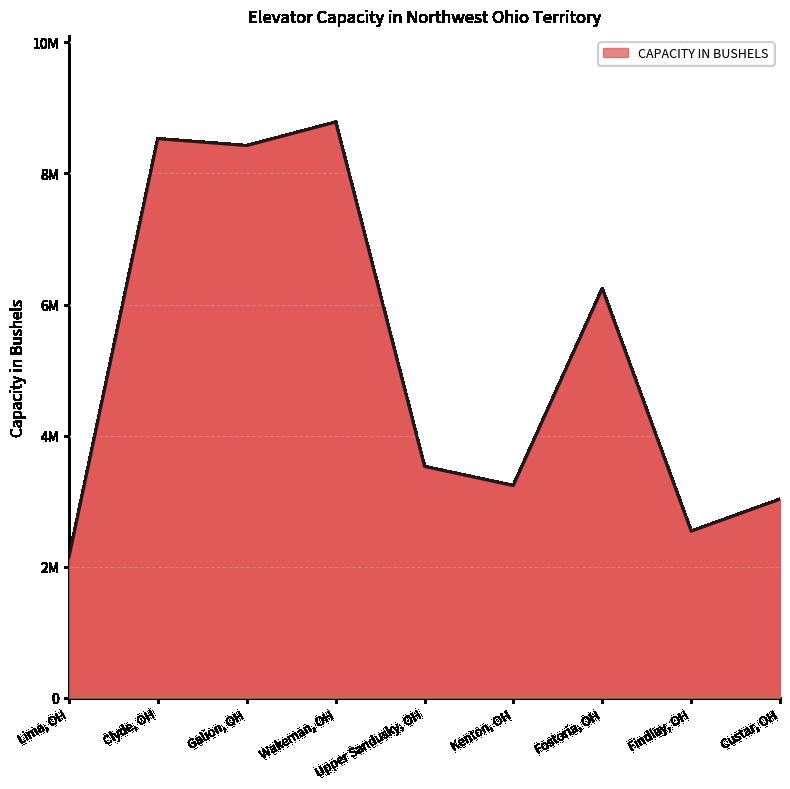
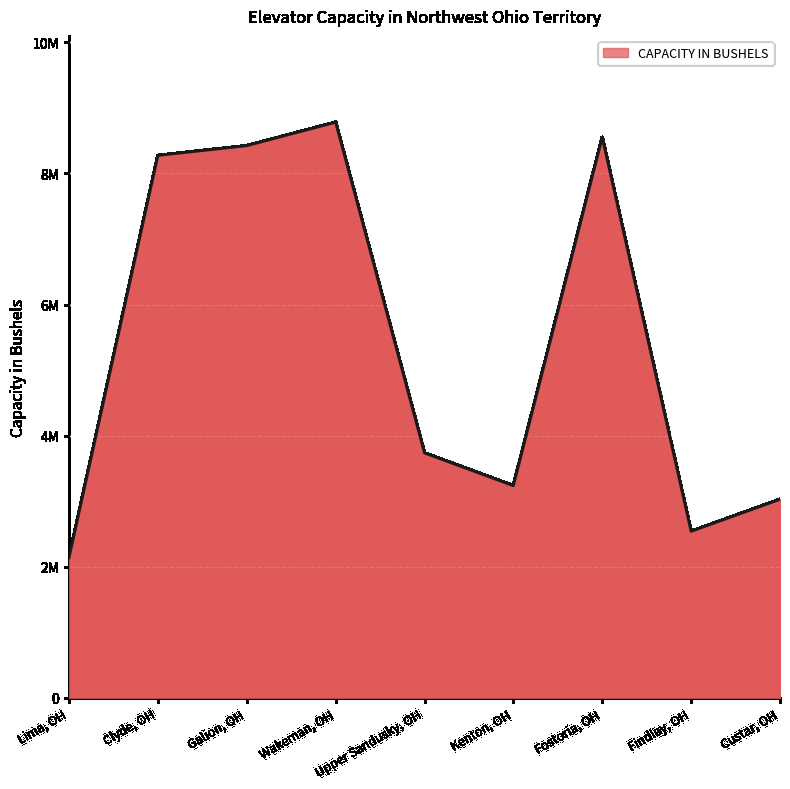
Clyde, OH: 8500000 -> 8300000
Upper Sandusky, OH: 3500000 -> 3700000
Fostoria, OH: 6200000 -> 8600000
